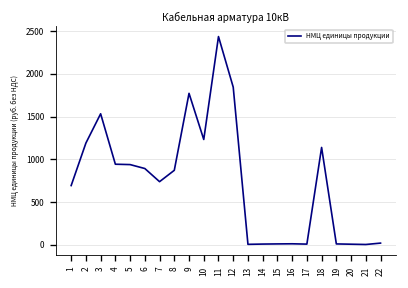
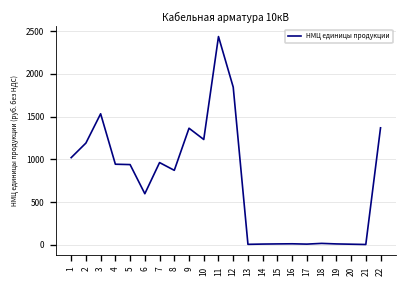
1: 700 -> 1000
6: 900 -> 600
7: 700 -> 1000
9: 1800 -> 1400
18: 1100 -> 0
22: 0 -> 1400
